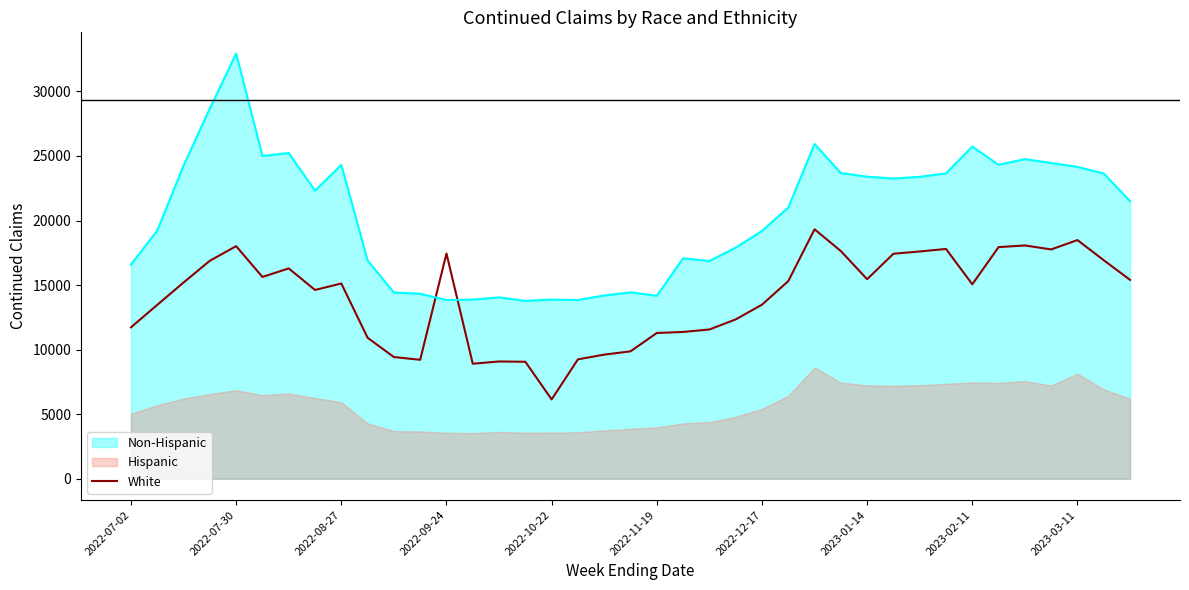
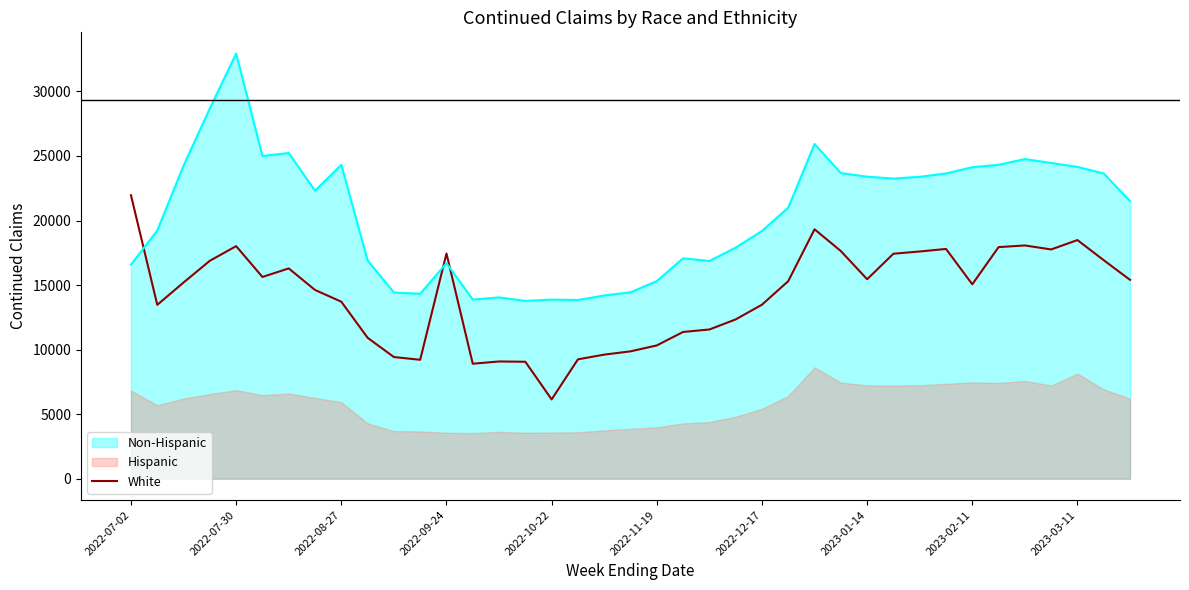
White, 2022-07-02: 11700 -> 22000
Hispanic, 2022-07-02: 5000 -> 6800
White, 2022-08-27: 15100 -> 13700
Non-Hispanic, 2022-09-24: 13800 -> 16700
White, 2022-11-19: 11300 -> 10300
Non-Hispanic, 2022-11-19: 14200 -> 15300
Non-Hispanic, 2023-02-11: 25700 -> 24100
